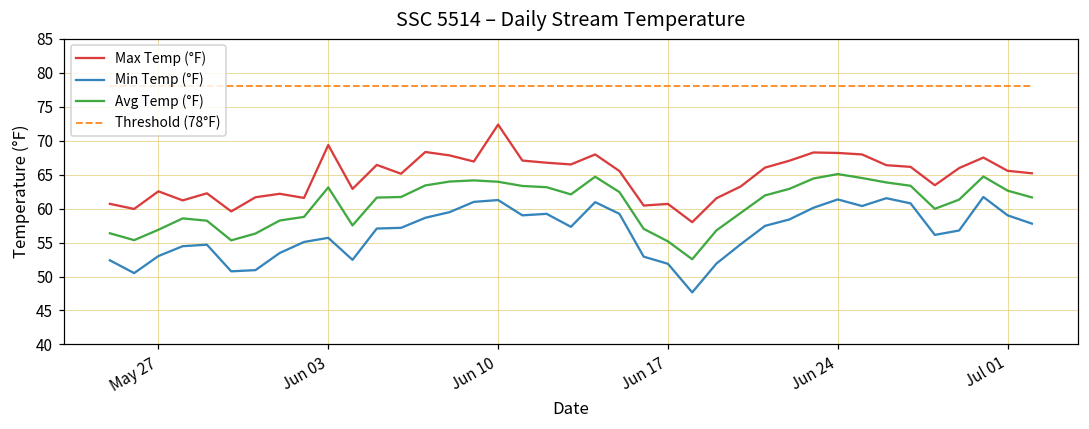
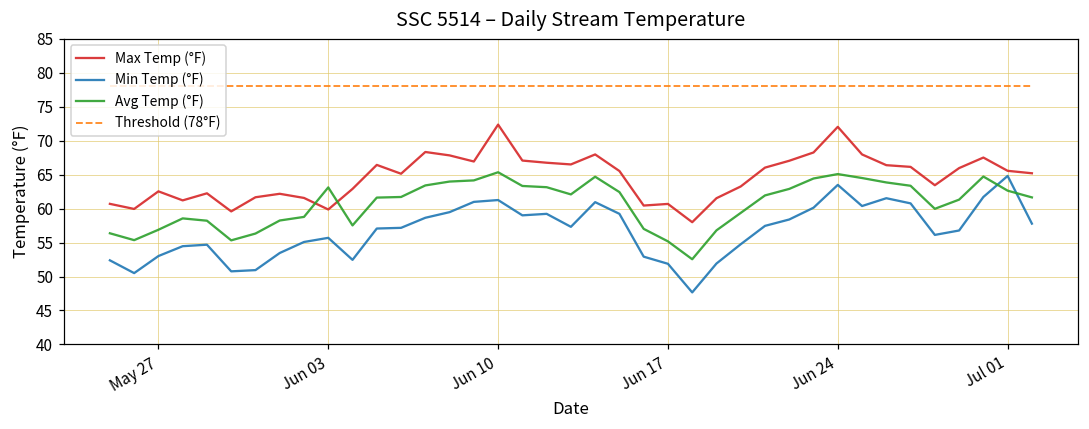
Max Temp (°F), Jun 03: 69 -> 60
Avg Temp (°F), Jun 10: 64 -> 65
Max Temp (°F), Jun 24: 68 -> 72
Min Temp (°F), Jun 24: 61 -> 63
Min Temp (°F), Jul 01: 59 -> 65
